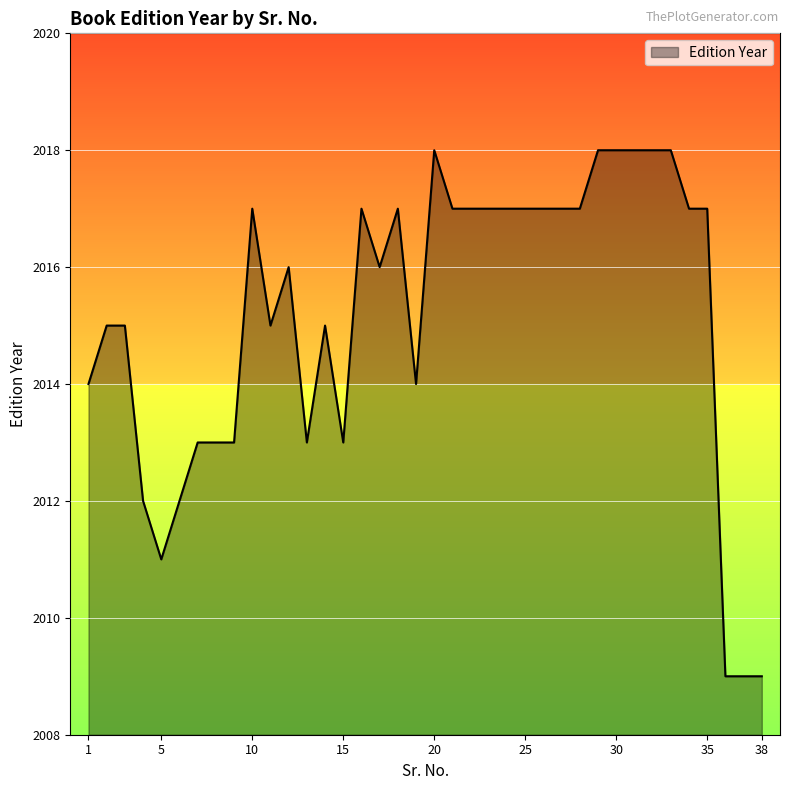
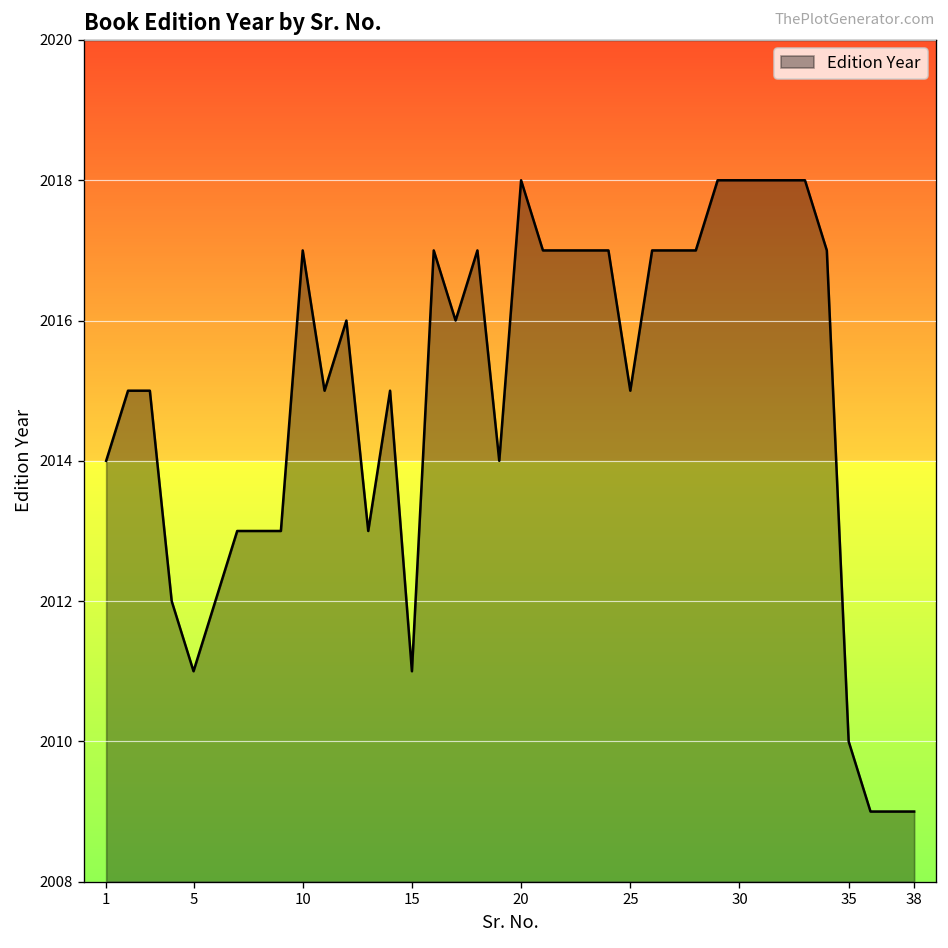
15: 2013 -> 2011
25: 2017 -> 2015
35: 2017 -> 2010
